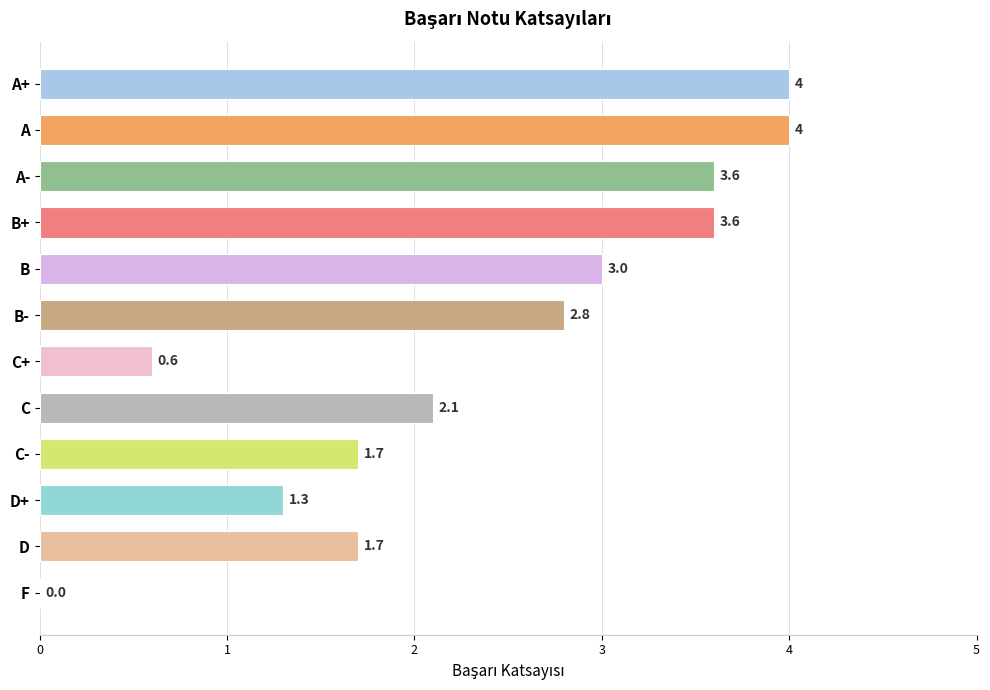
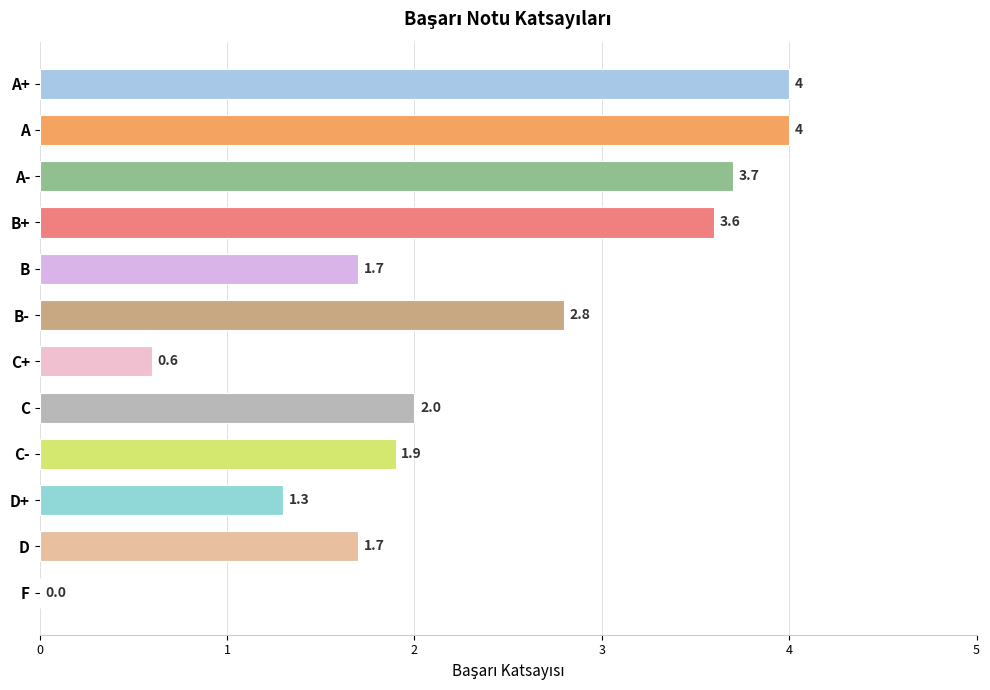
A-: 3.6 -> 3.7
B: 3.0 -> 1.7
C: 2.1 -> 2.0
C-: 1.7 -> 1.9
